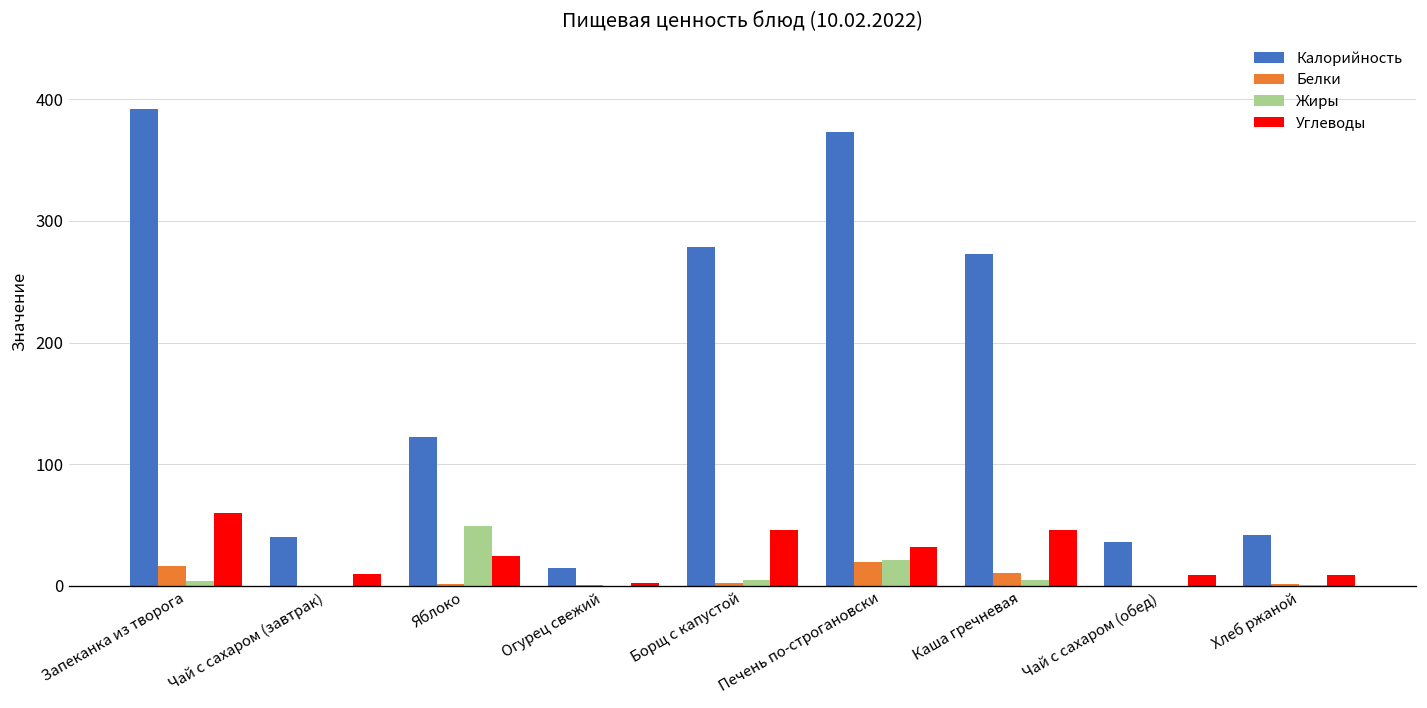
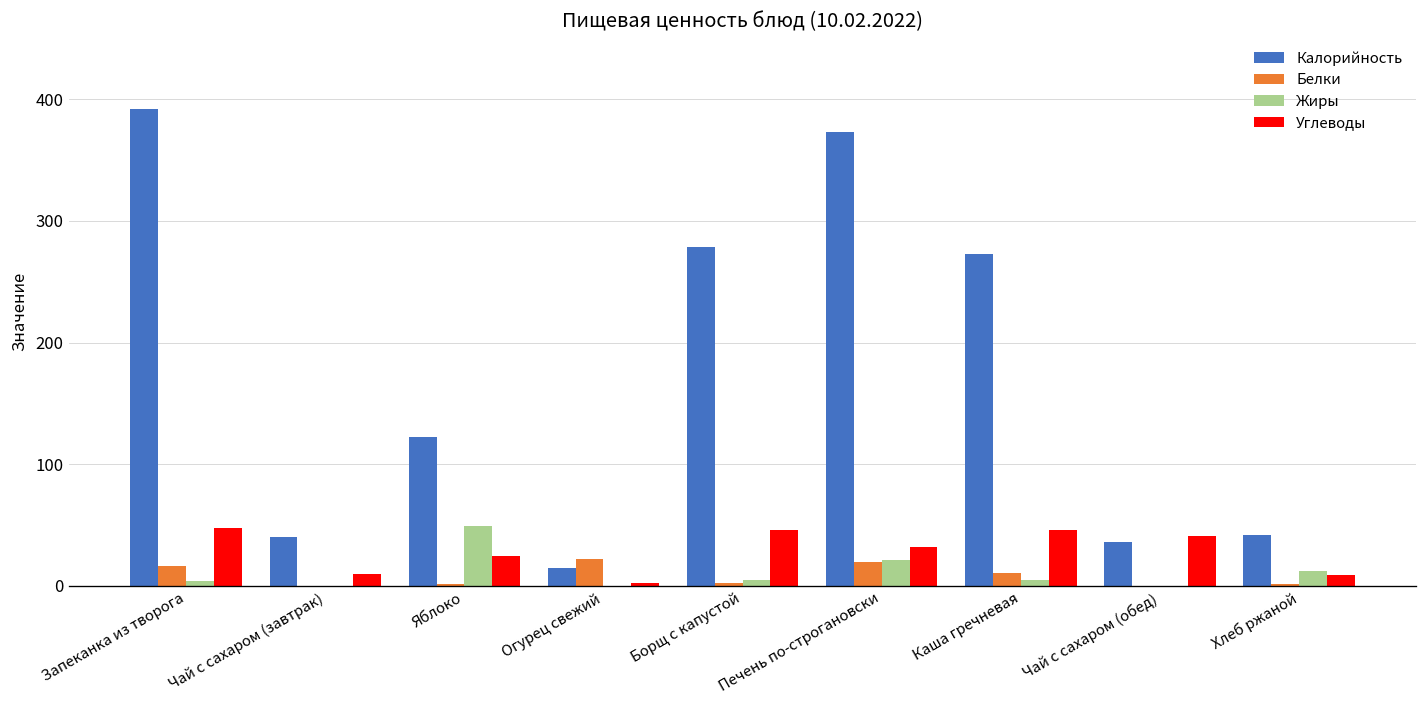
Углеводы, Запеканка из творога: 60 -> 48
Белки, Огурец свежий: 1 -> 22
Углеводы, Чай с сахаром (обед): 9 -> 41
Жиры, Хлеб ржаной: 0 -> 12
